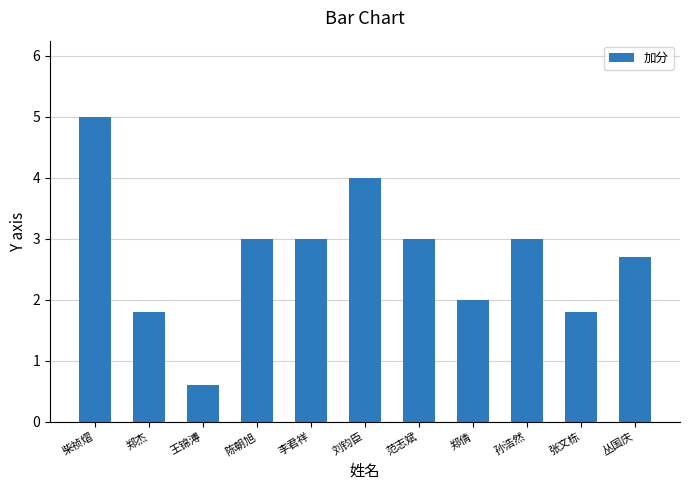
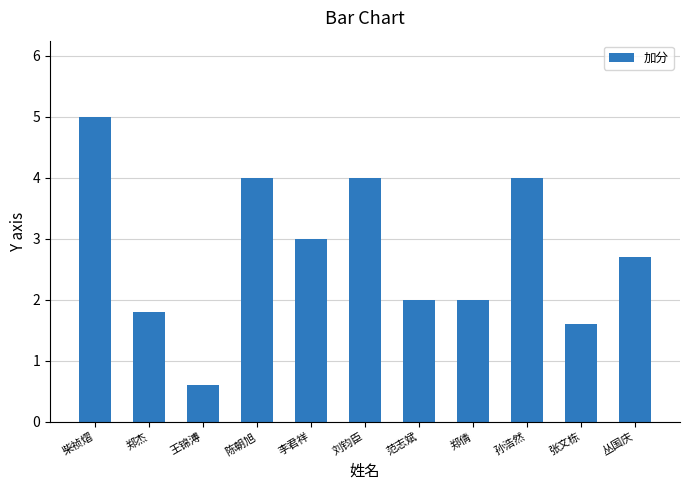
陈朝旭: 3 -> 4
范志斌: 3 -> 2
孙浩然: 3 -> 4
张文栋: 1.8 -> 1.6
